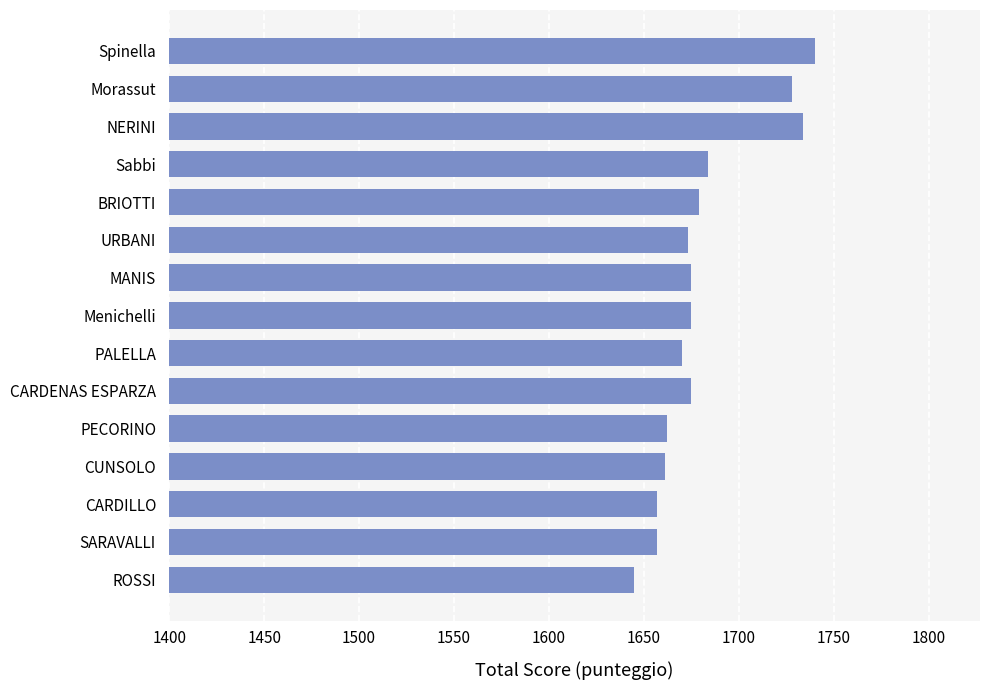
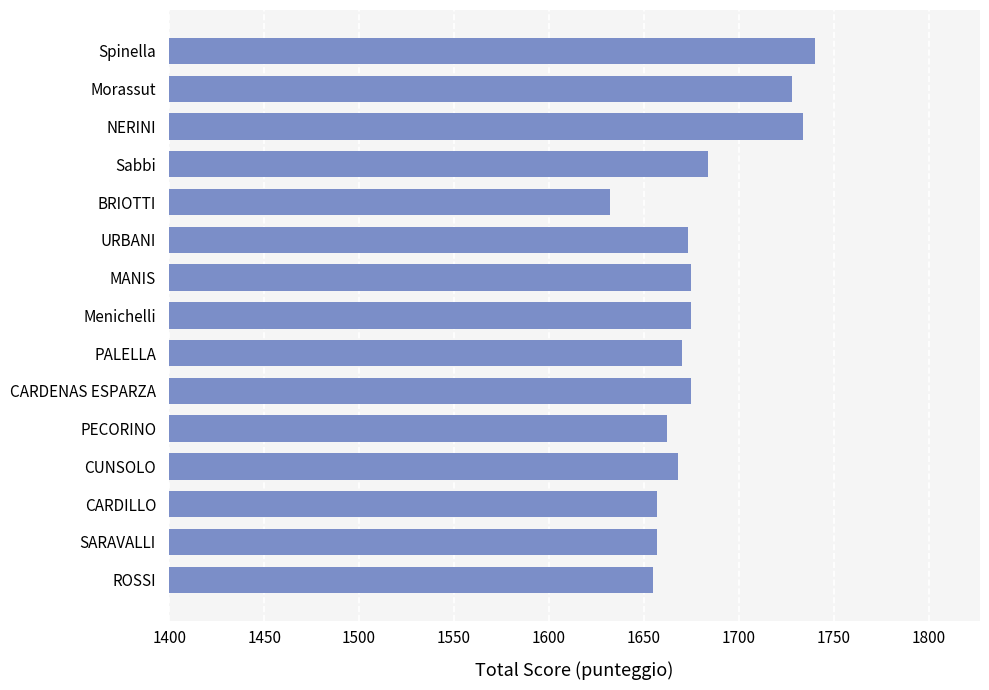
BRIOTTI: 1679 -> 1632
CUNSOLO: 1661 -> 1668
ROSSI: 1645 -> 1655
